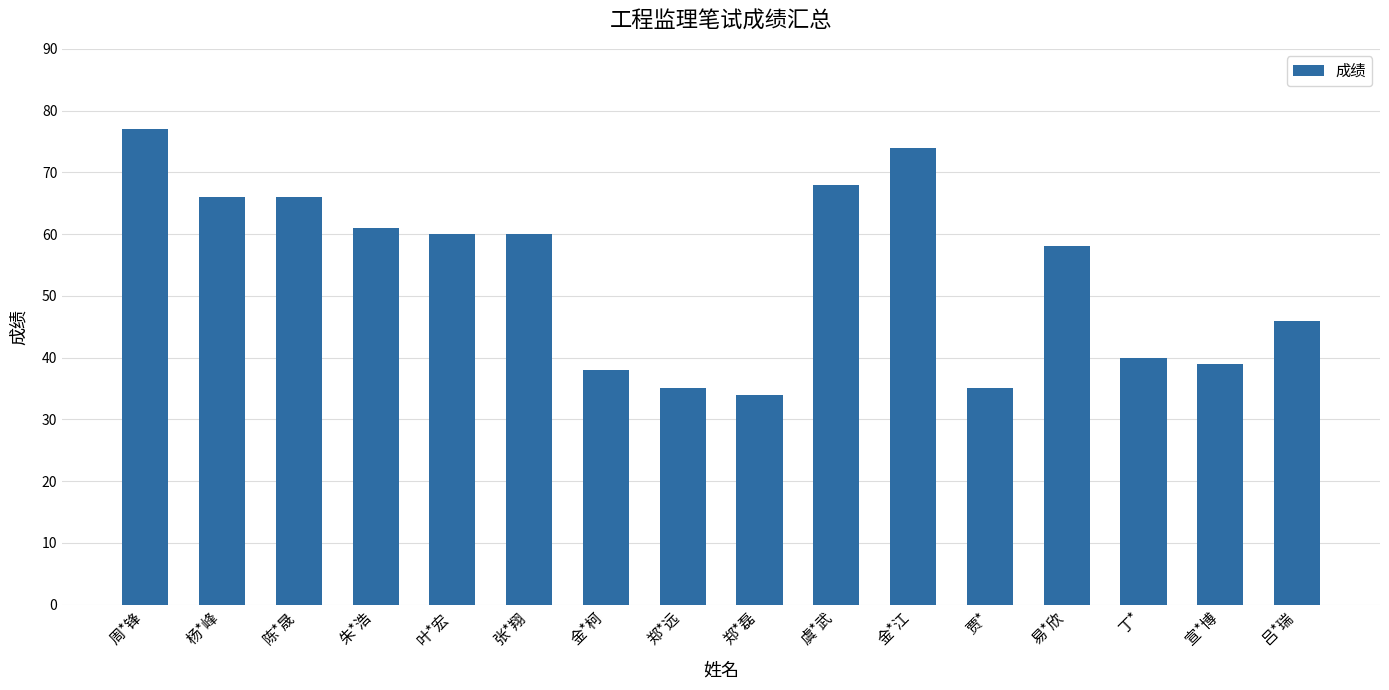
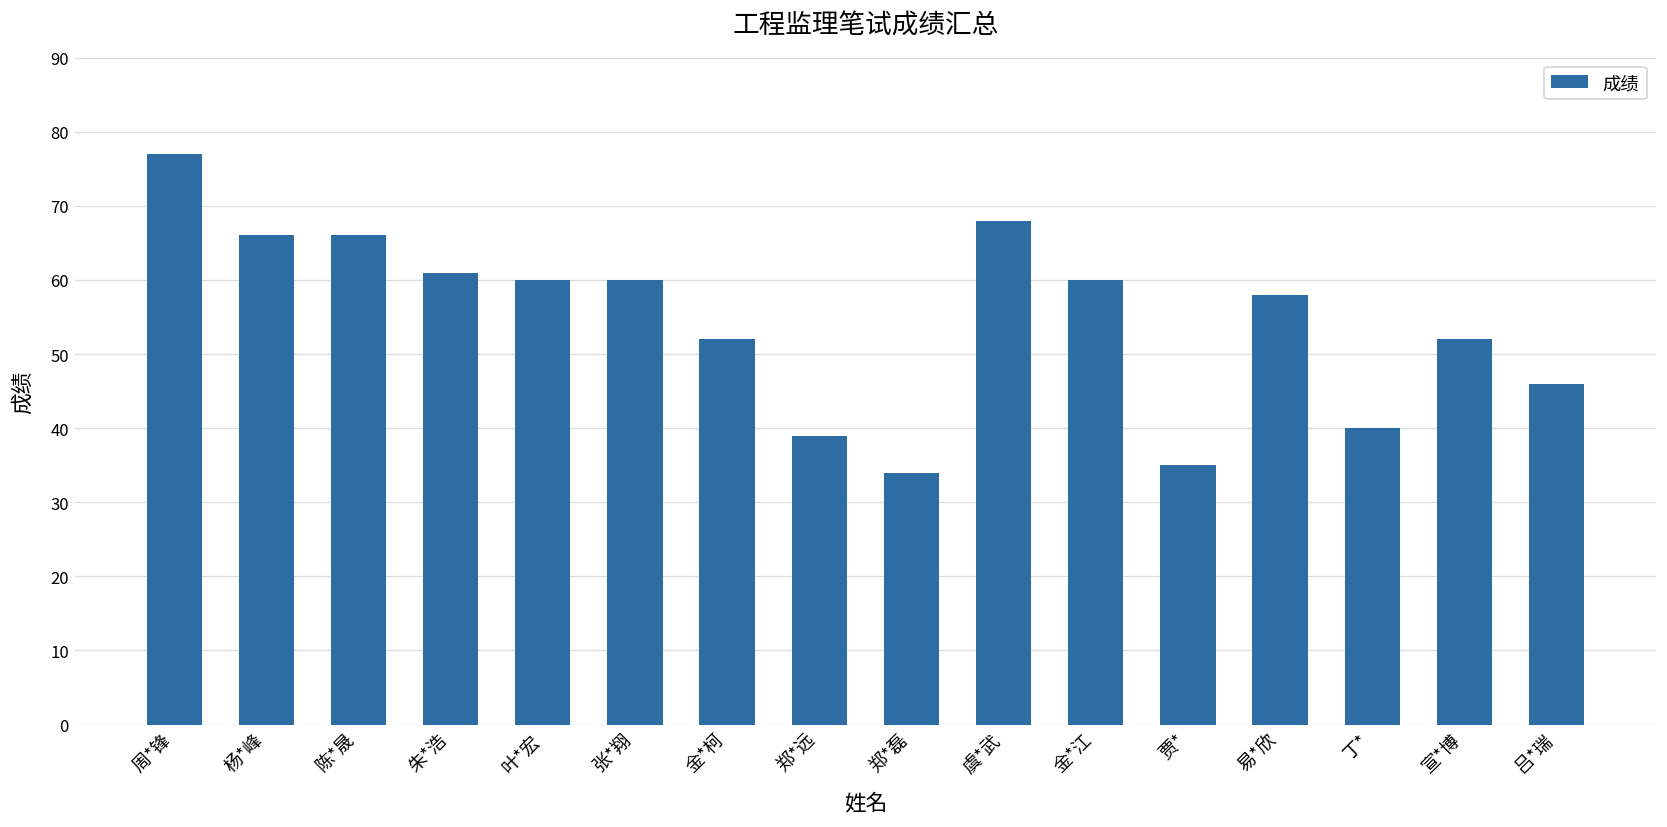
金*柯: 38 -> 52
郑*远: 35 -> 39
金*江: 74 -> 60
宣*博: 39 -> 52
